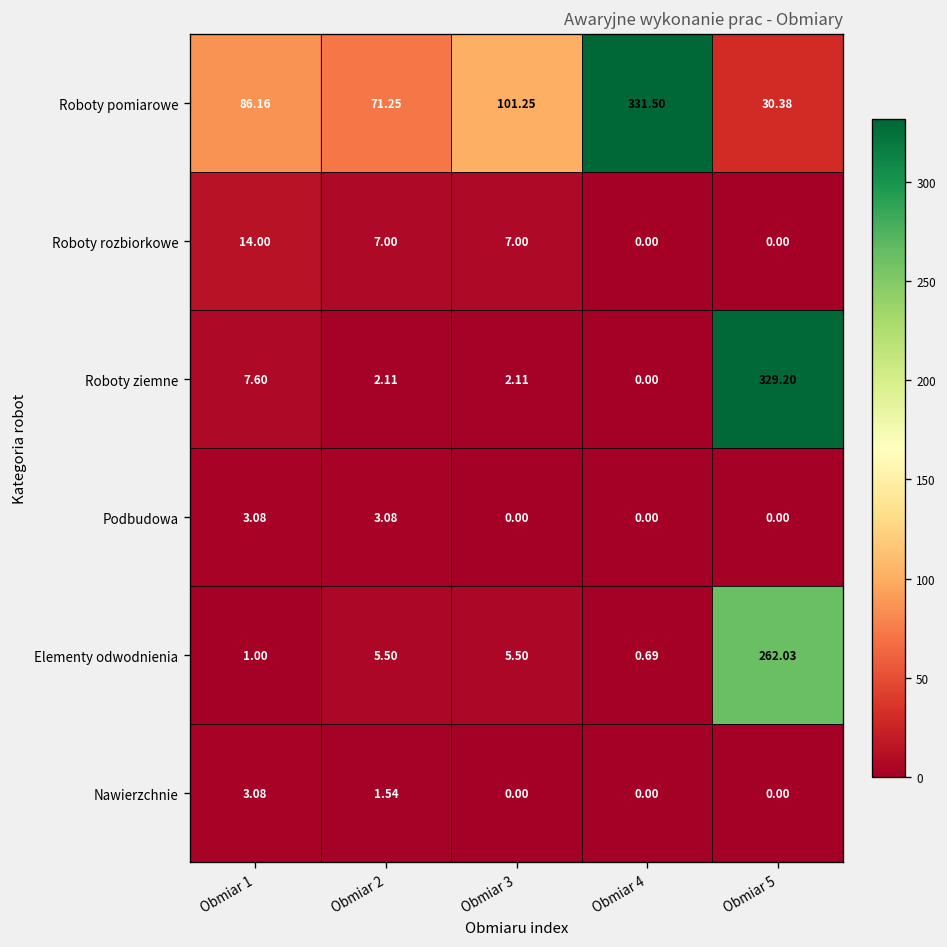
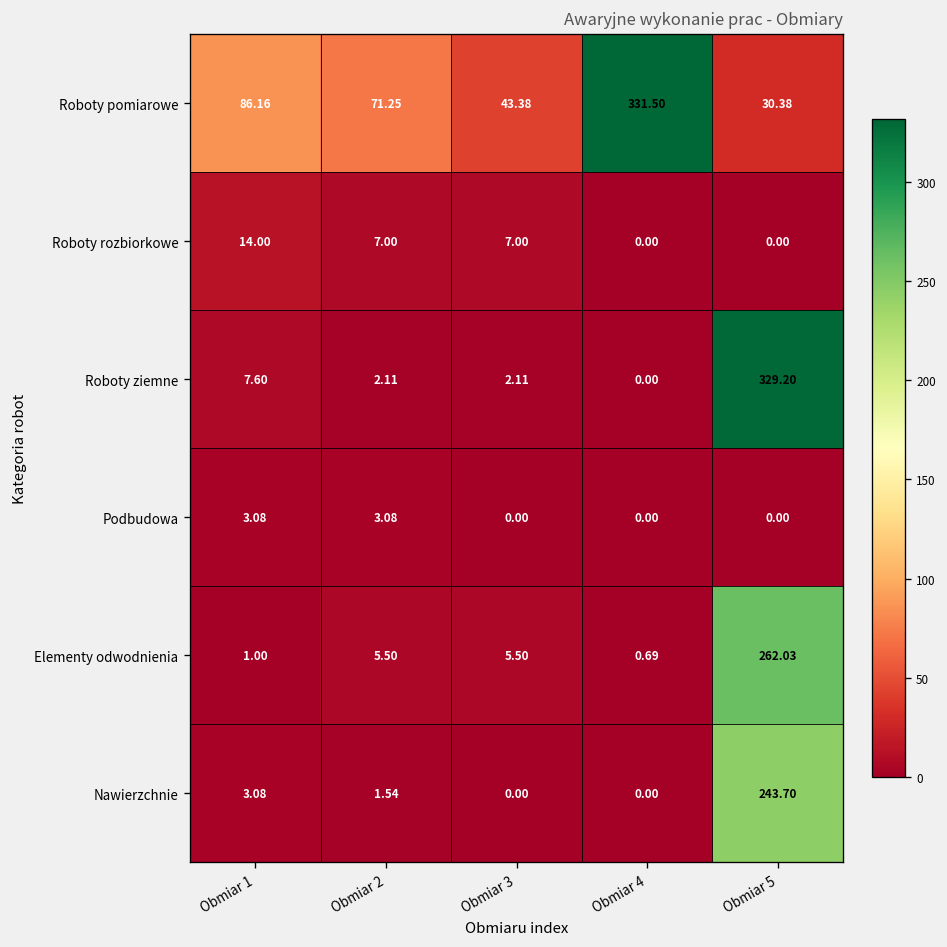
Roboty pomiarowe, Obmiar 3: 101.25 -> 43.38
Nawierzchnie, Obmiar 5: 0.00 -> 243.70
